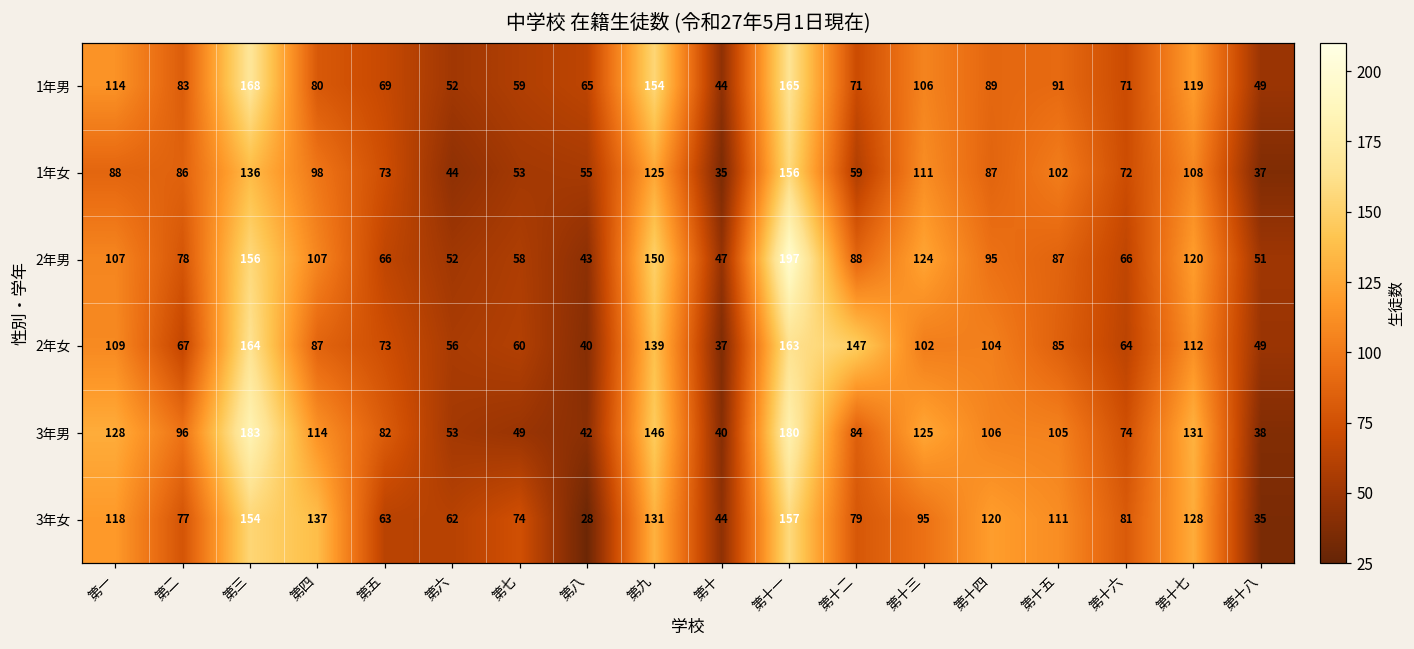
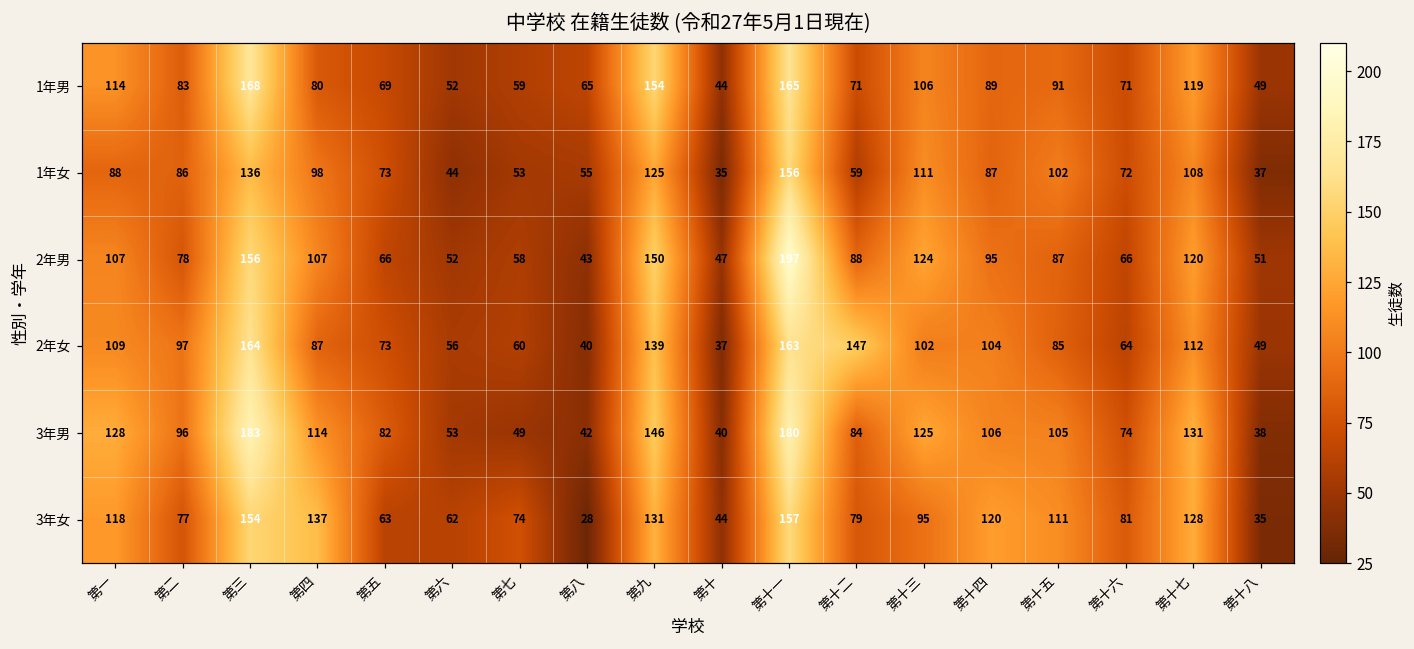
2年女, 第二: 67 -> 97
